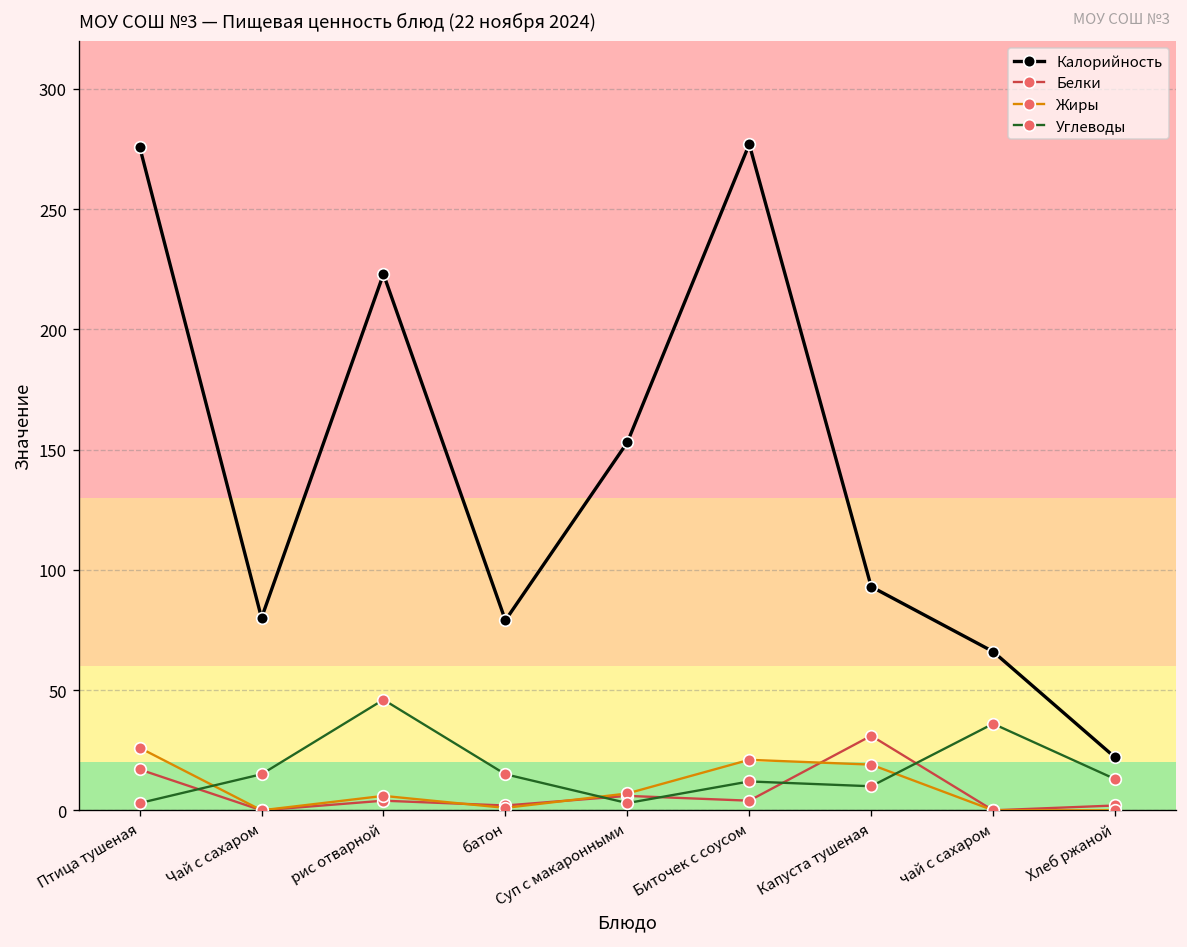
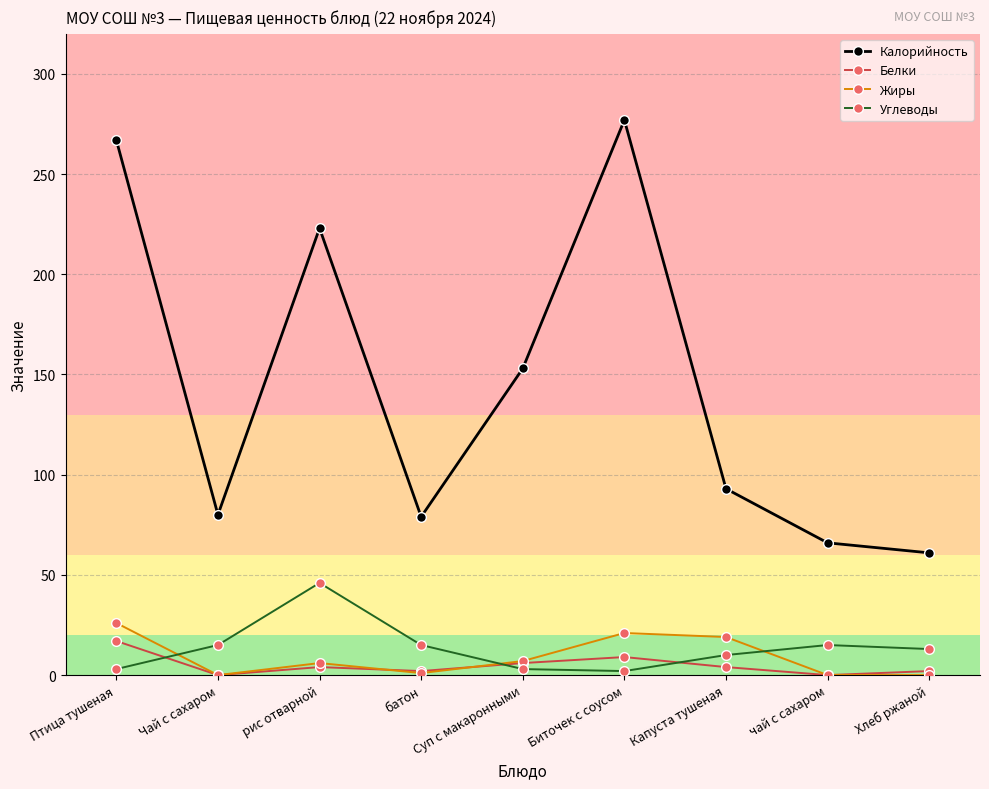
Калорийность, Птица тушеная: 276 -> 267
Белки, Биточек с соусом: 4 -> 9
Углеводы, Биточек с соусом: 12 -> 2
Белки, Капуста тушеная: 31 -> 4
Углеводы, чай с сахаром: 36 -> 15
Калорийность, Хлеб ржаной: 22 -> 61
